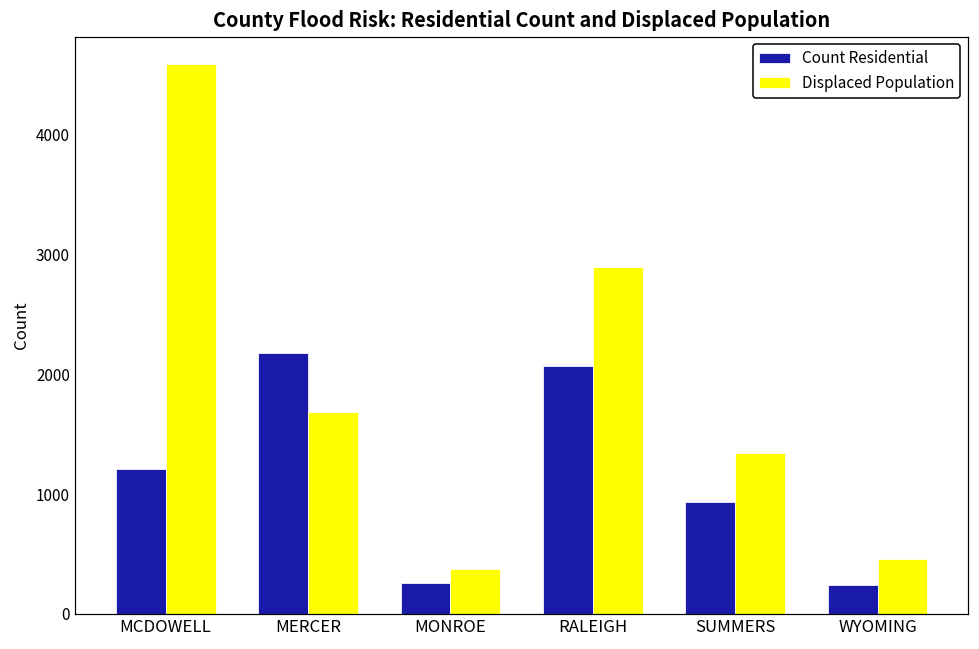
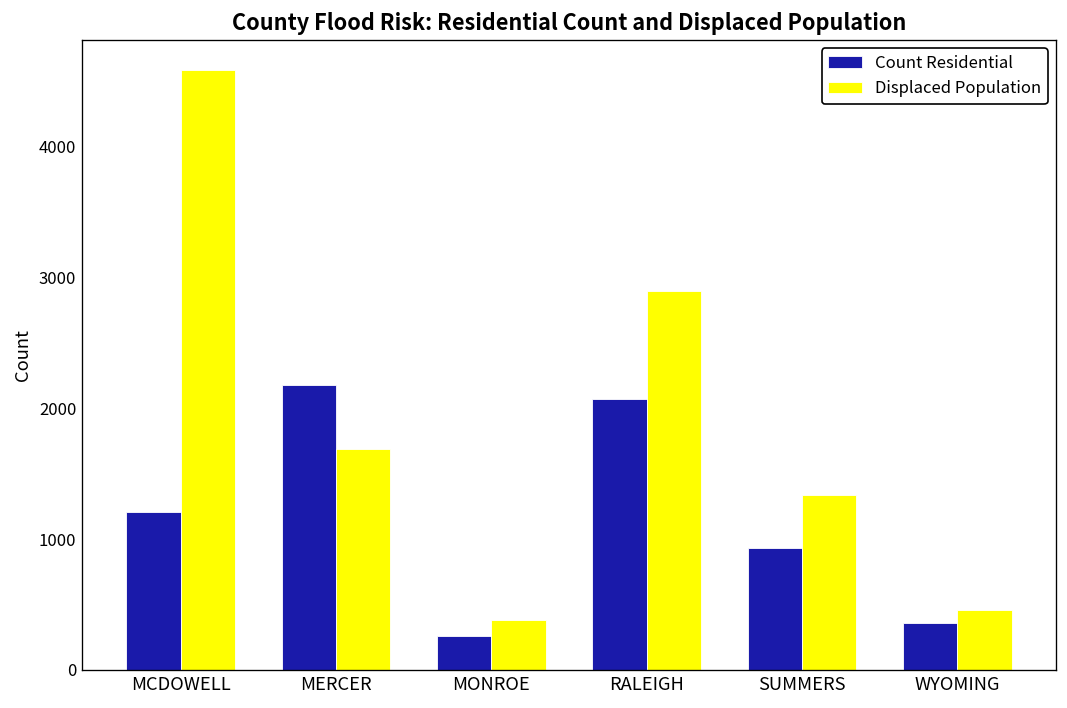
Count Residential, WYOMING: 250 -> 360
